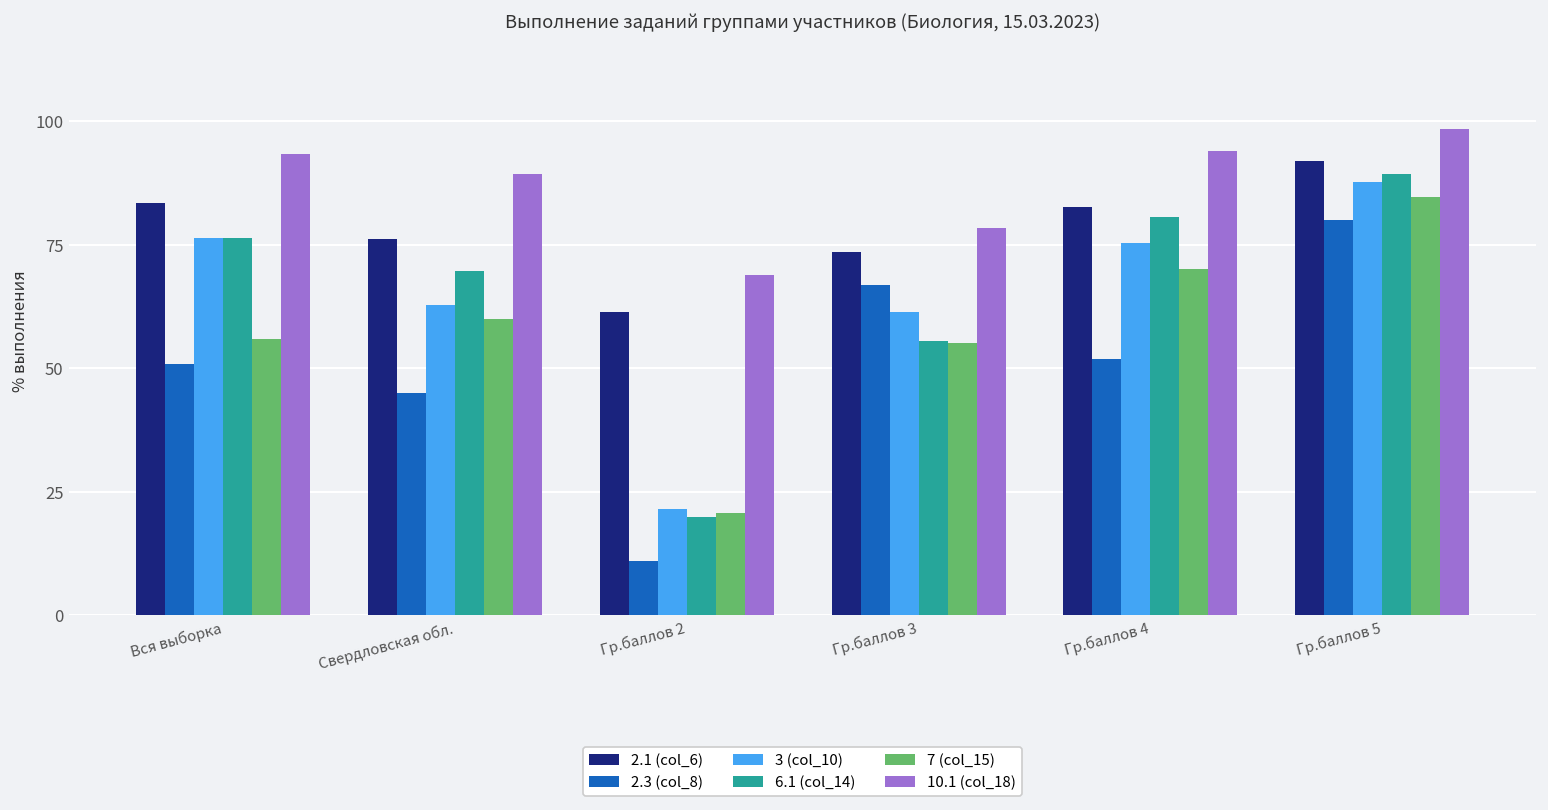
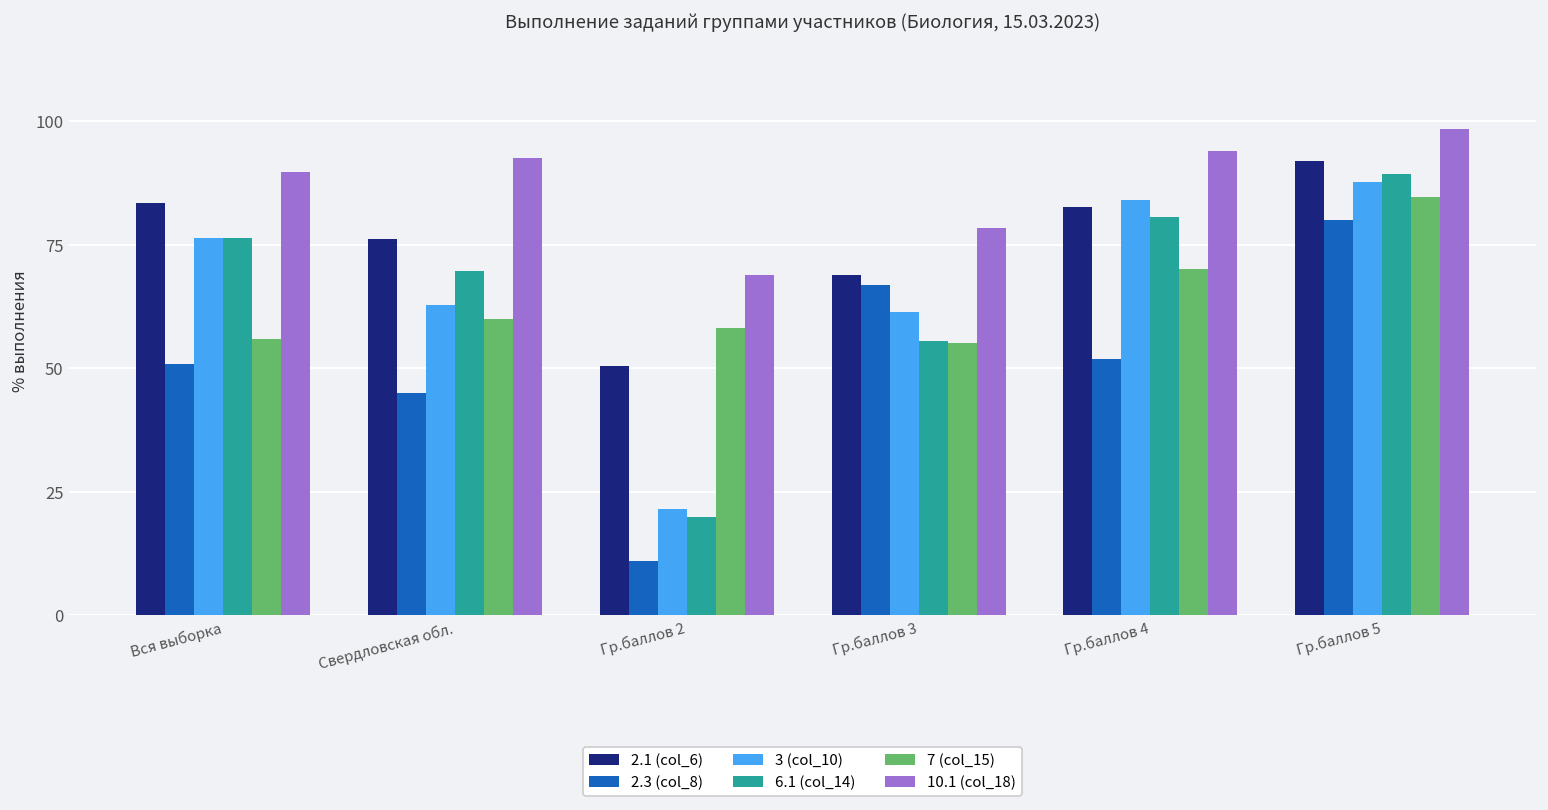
10.1 (col_18), Вся выборка: 93 -> 90
10.1 (col_18), Свердловская обл.: 89 -> 93
2.1 (col_6), Гр.баллов 2: 61 -> 50
7 (col_15), Гр.баллов 2: 21 -> 58
2.1 (col_6), Гр.баллов 3: 74 -> 69
3 (col_10), Гр.баллов 4: 75 -> 84
